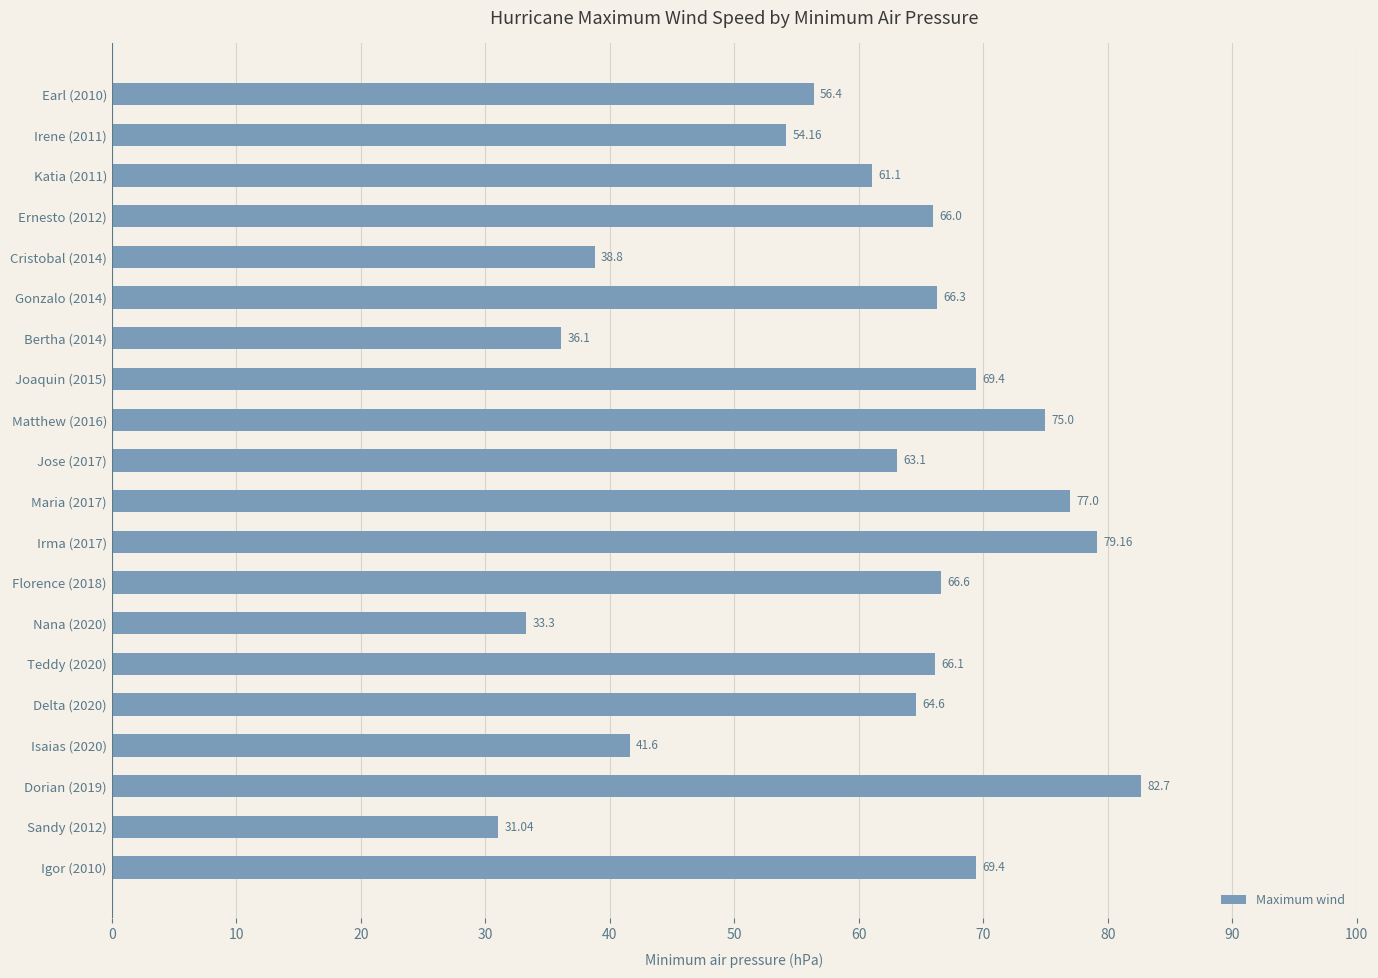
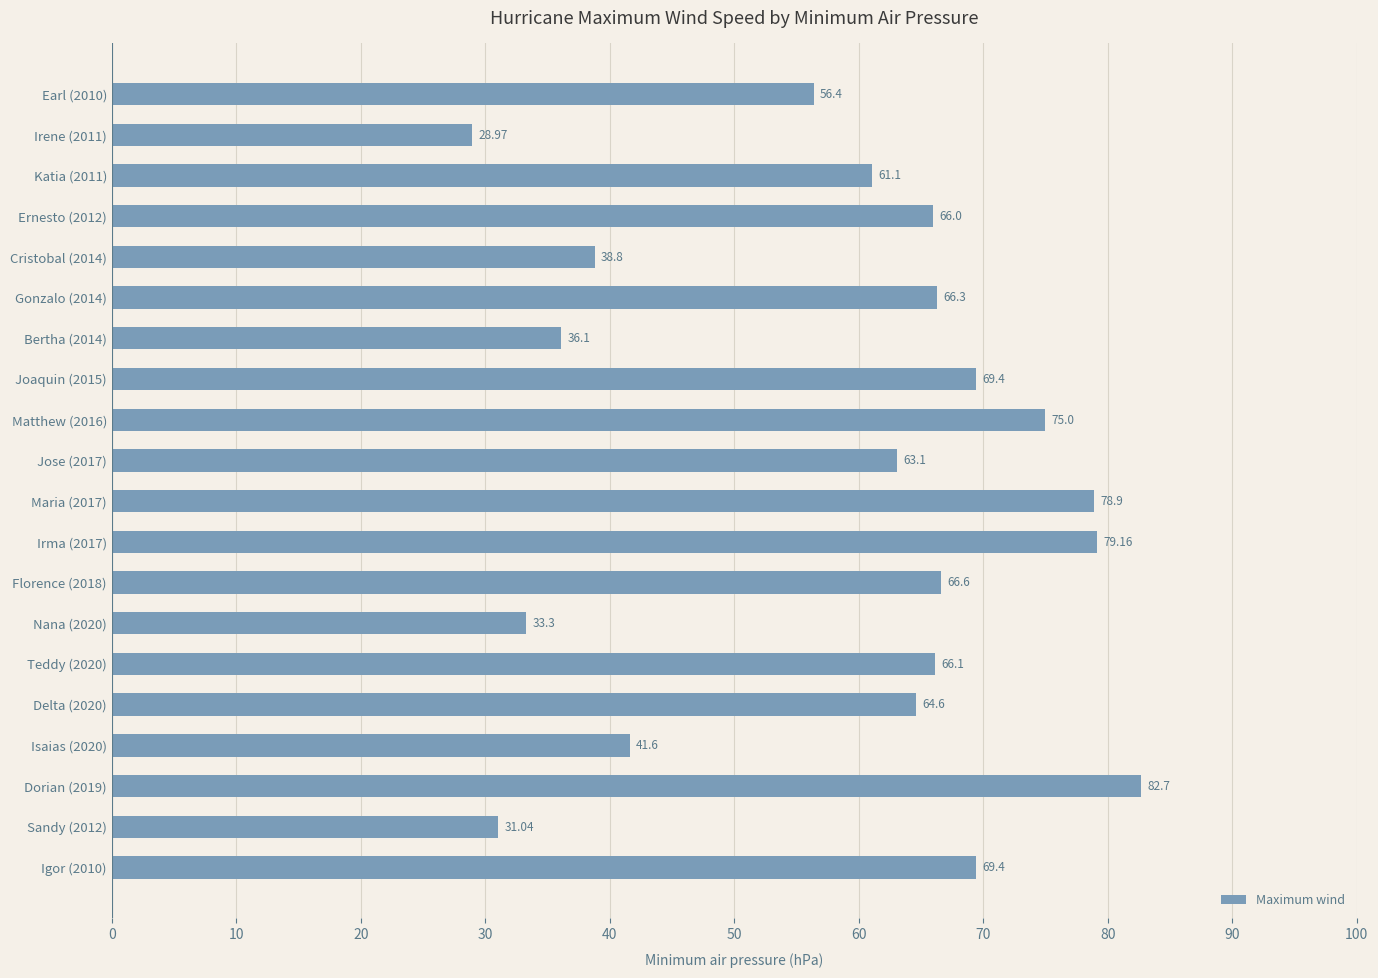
Irene (2011): 54.16 -> 28.97
Maria (2017): 77.0 -> 78.9
